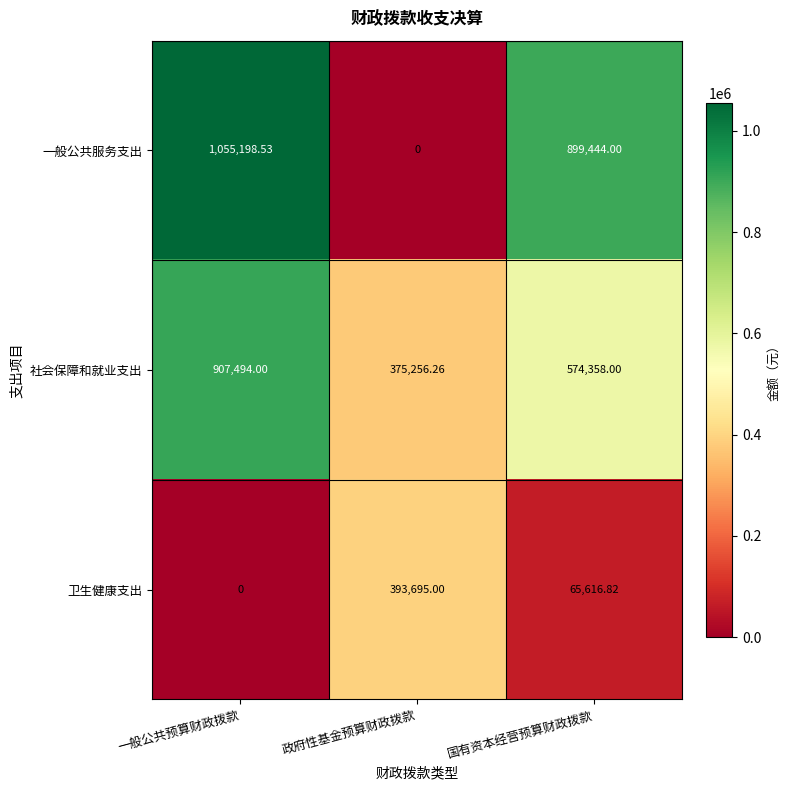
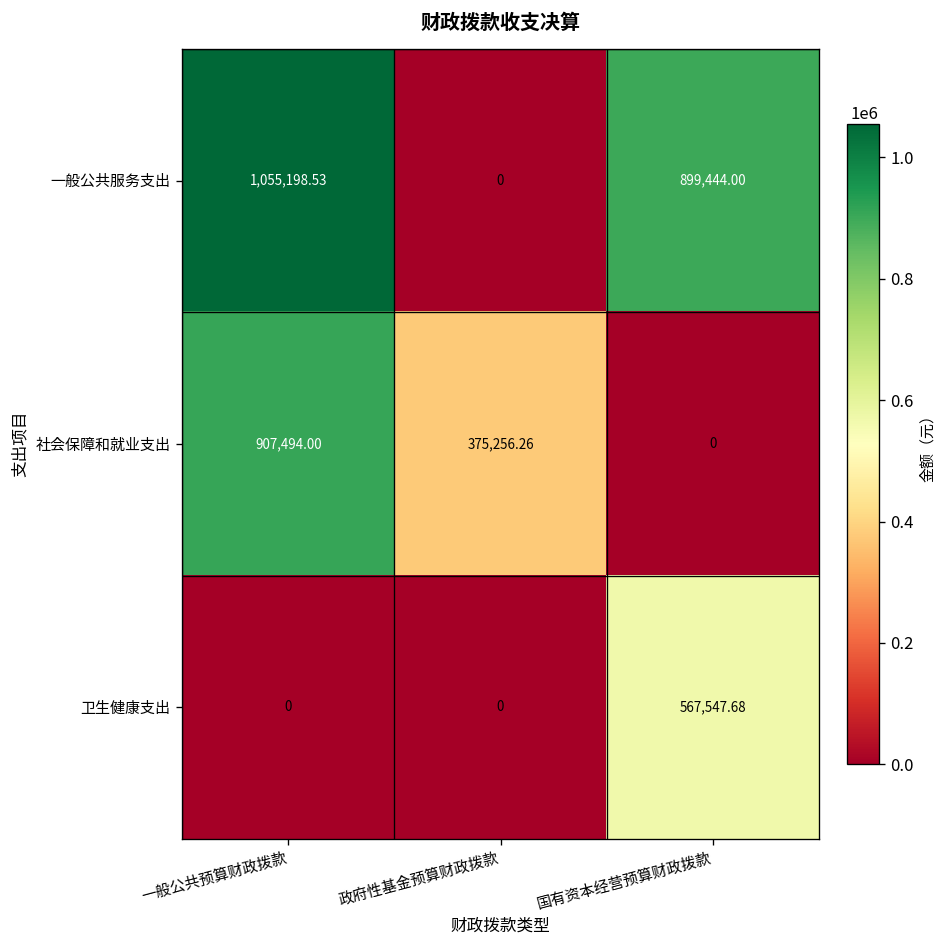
社会保障和就业支出, 国有资本经营预算财政拨款: 574,358.00 -> 0
卫生健康支出, 政府性基金预算财政拨款: 393,695.00 -> 0
卫生健康支出, 国有资本经营预算财政拨款: 65,616.82 -> 567,547.68
